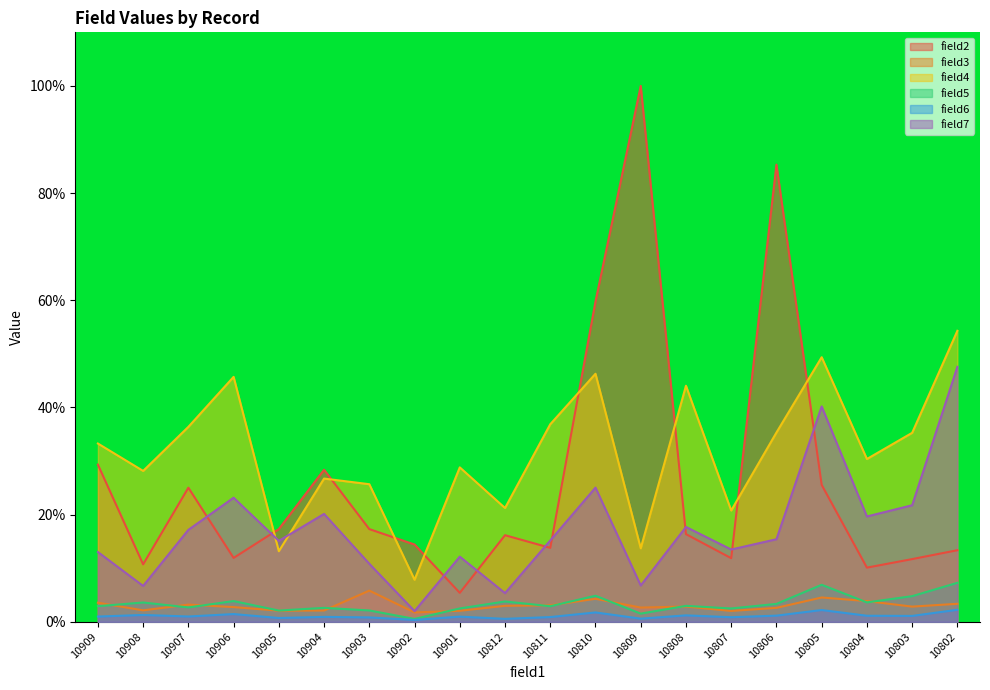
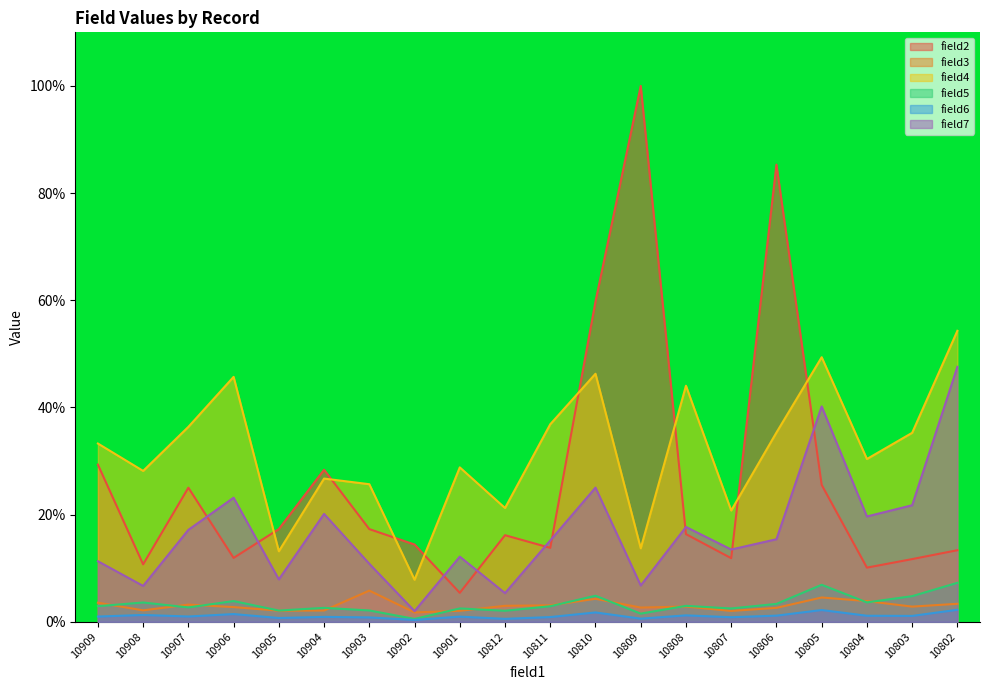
field7, 10909: 13% -> 11%
field7, 10905: 15% -> 8%
field5, 10812: 4% -> 2%
